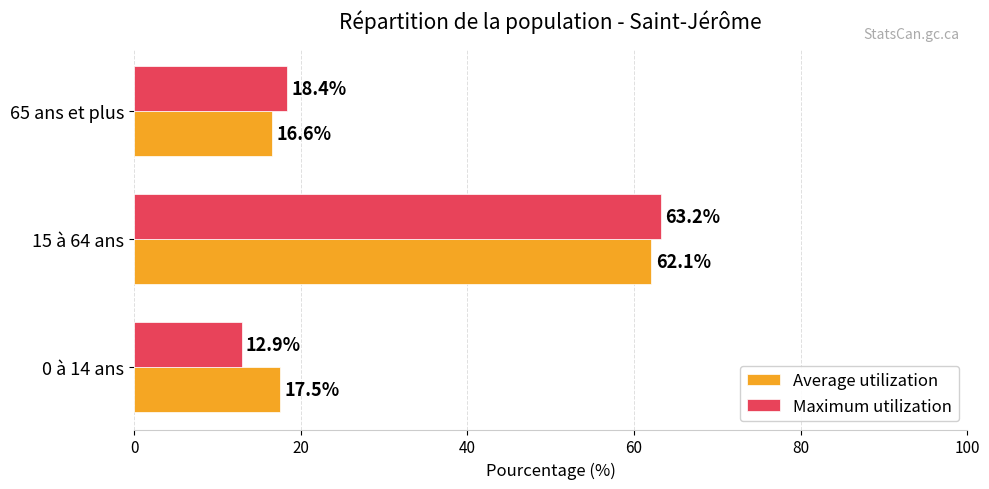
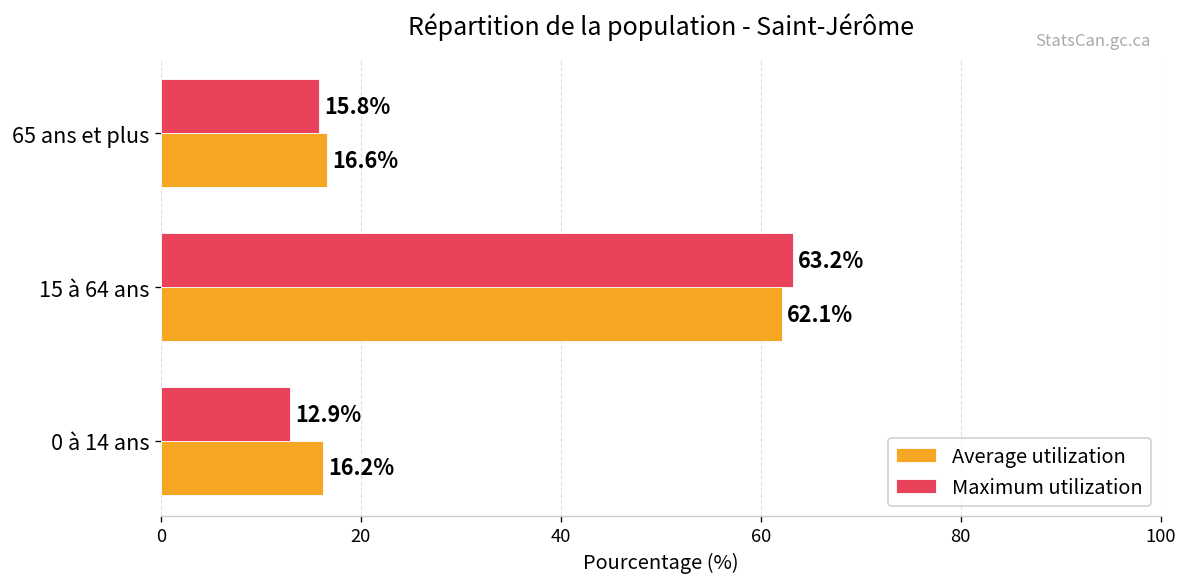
Maximum utilization, 65 ans et plus: 18.4% -> 15.8%
Average utilization, 0 à 14 ans: 17.5% -> 16.2%
